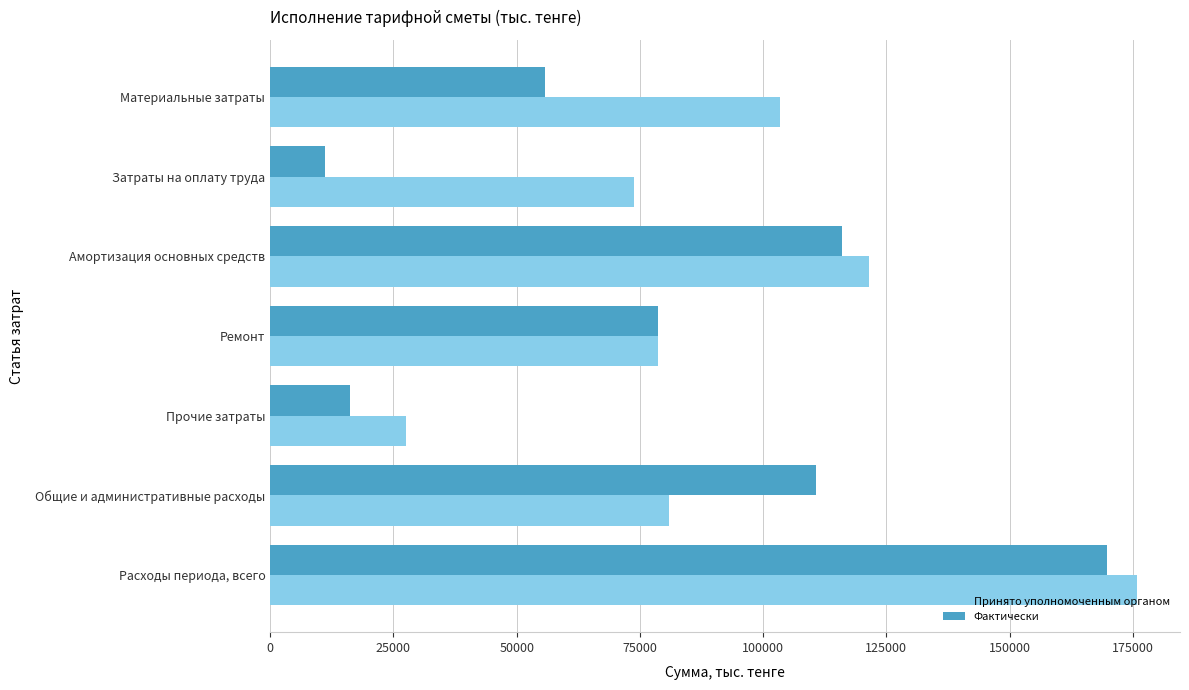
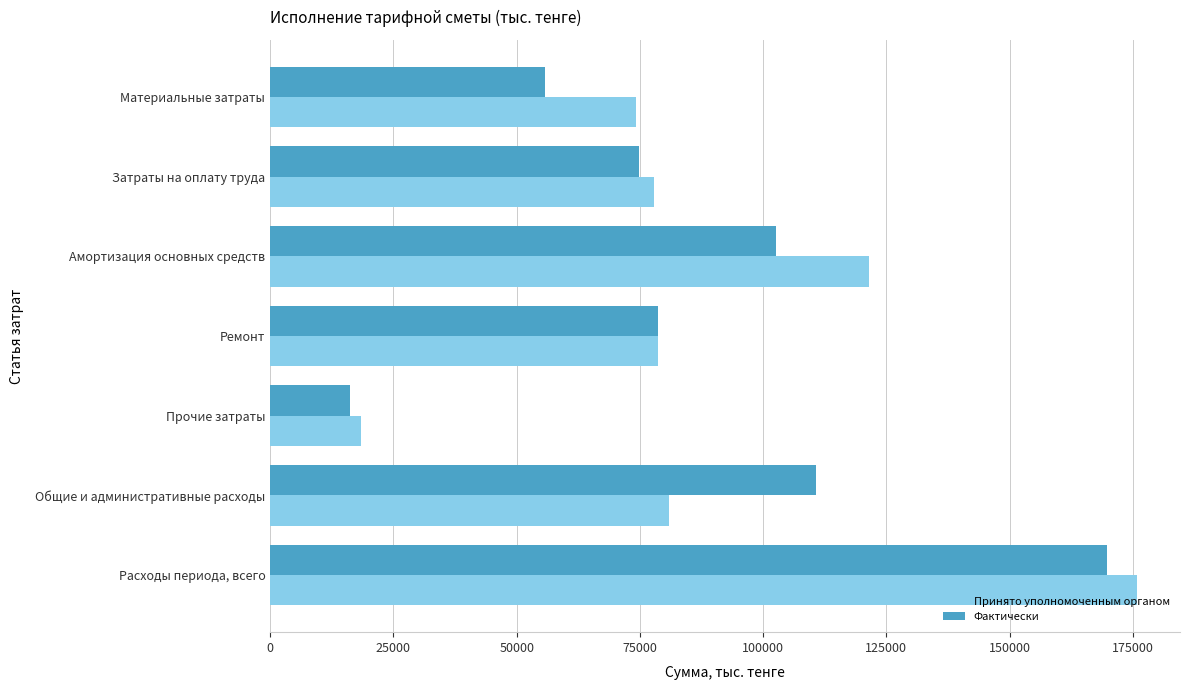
Принято уполномоченным органом, Материальные затраты: 103000 -> 74000
Фактически, Затраты на оплату труда: 11000 -> 75000
Принято уполномоченным органом, Затраты на оплату труда: 74000 -> 78000
Фактически, Амортизация основных средств: 116000 -> 103000
Принято уполномоченным органом, Прочие затраты: 28000 -> 18000
